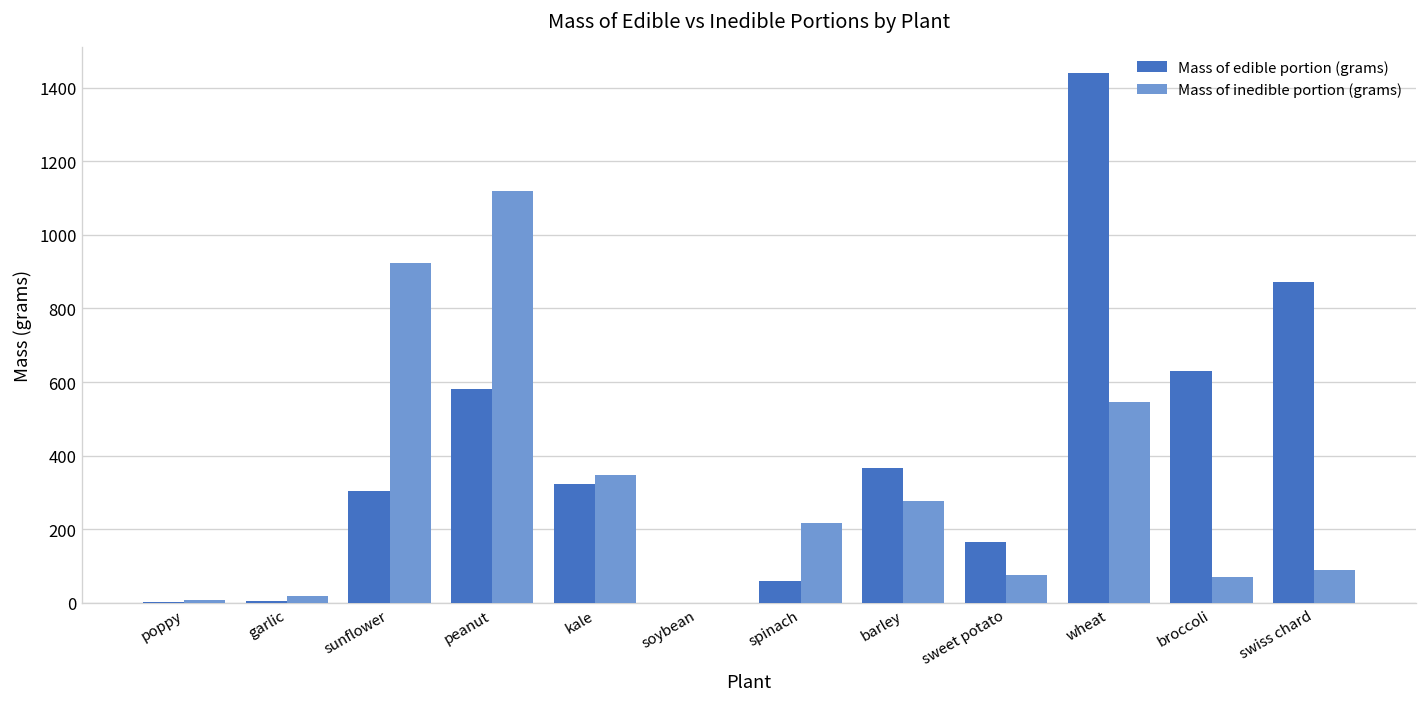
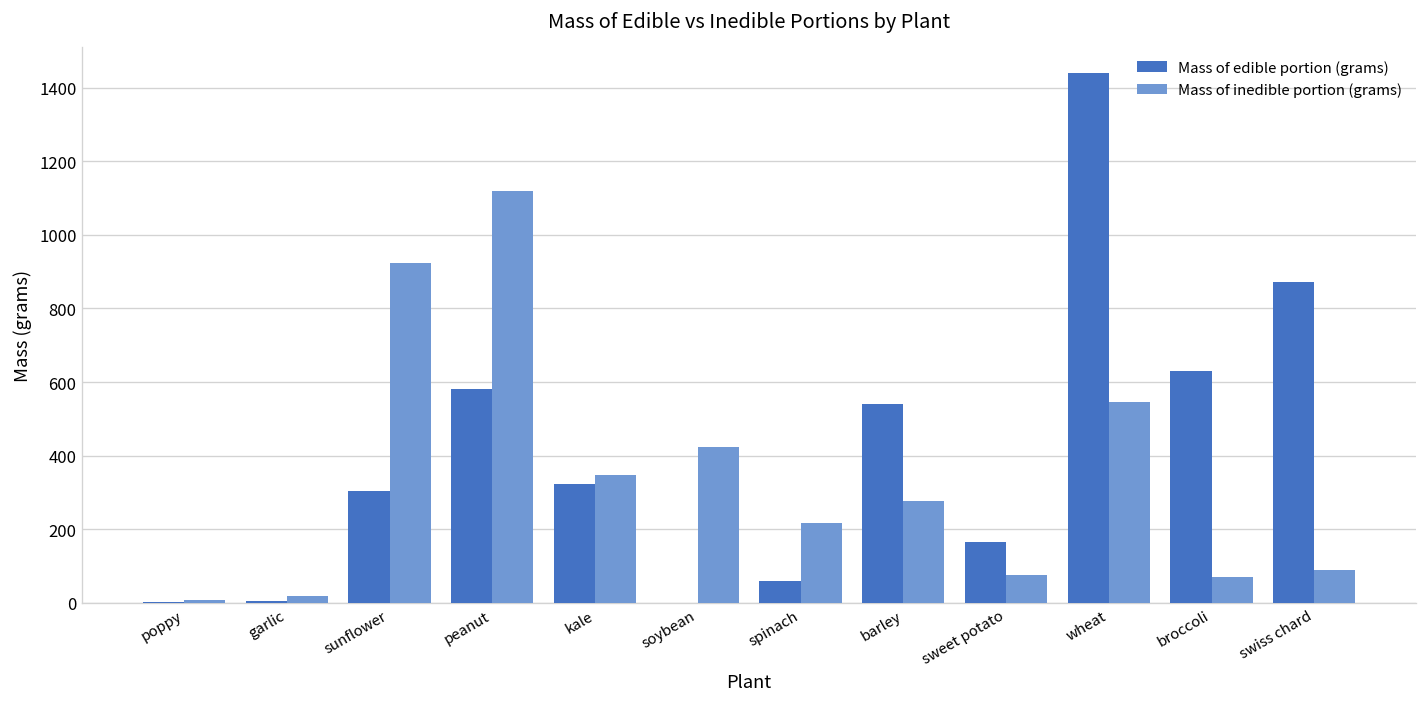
Mass of inedible portion (grams), soybean: 0 -> 420
Mass of edible portion (grams), barley: 370 -> 540
